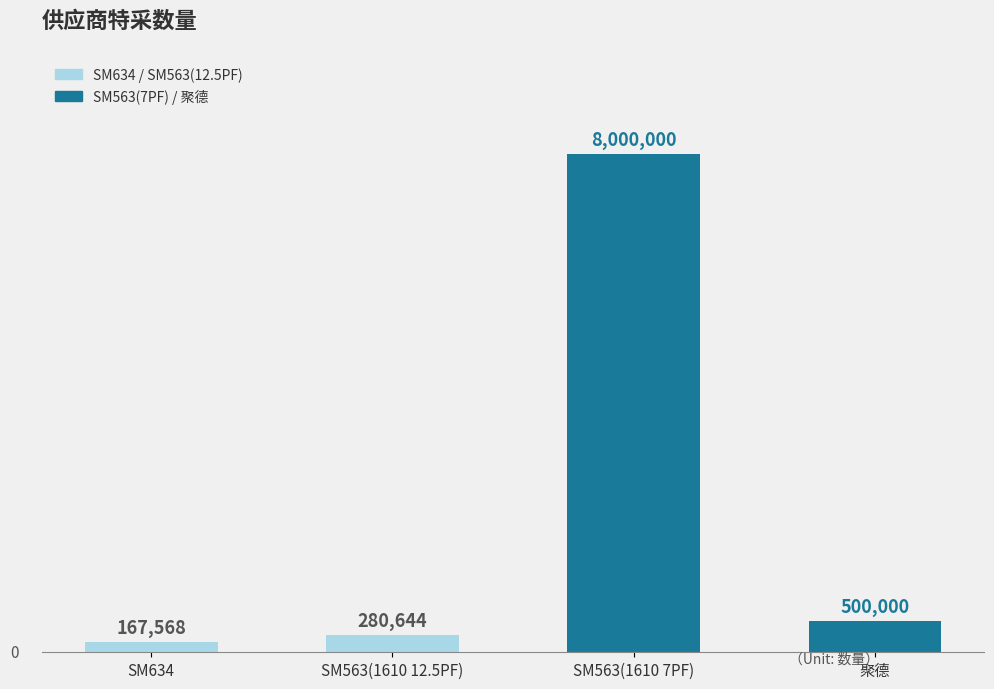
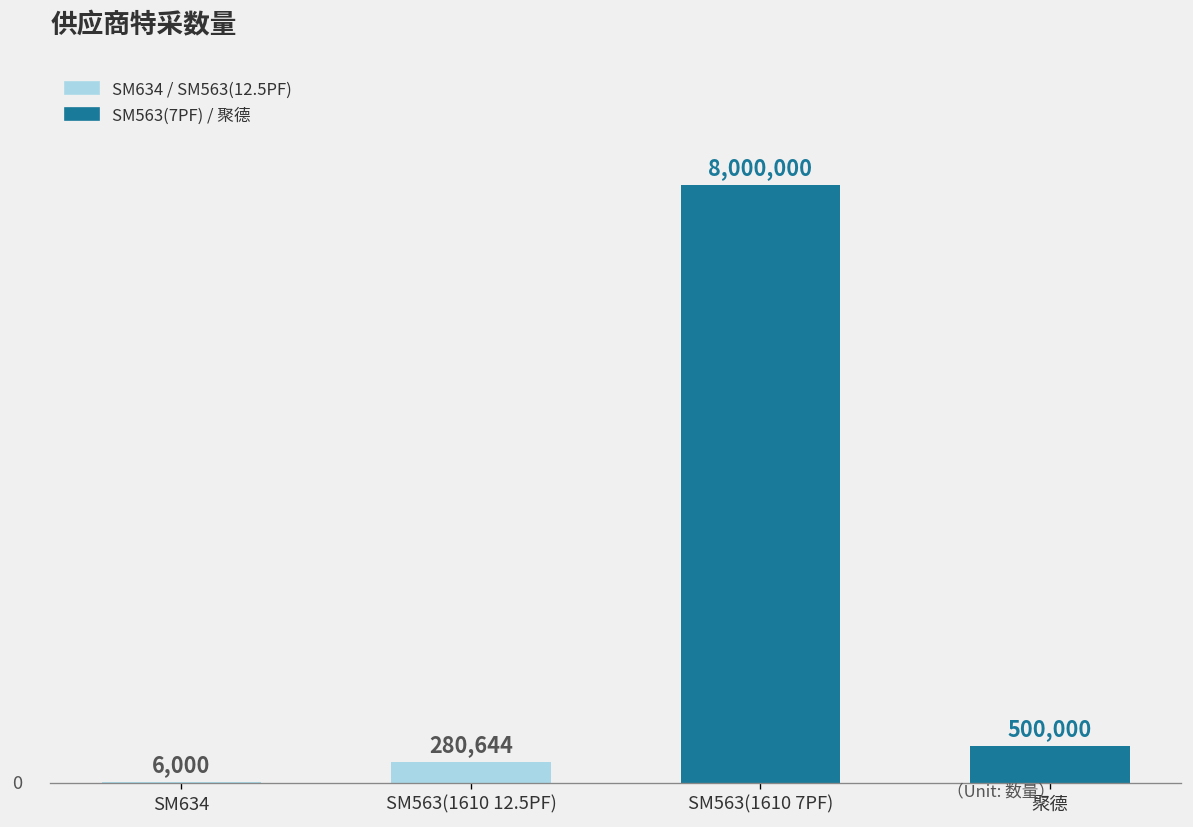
SM634: 167,568 -> 6,000
